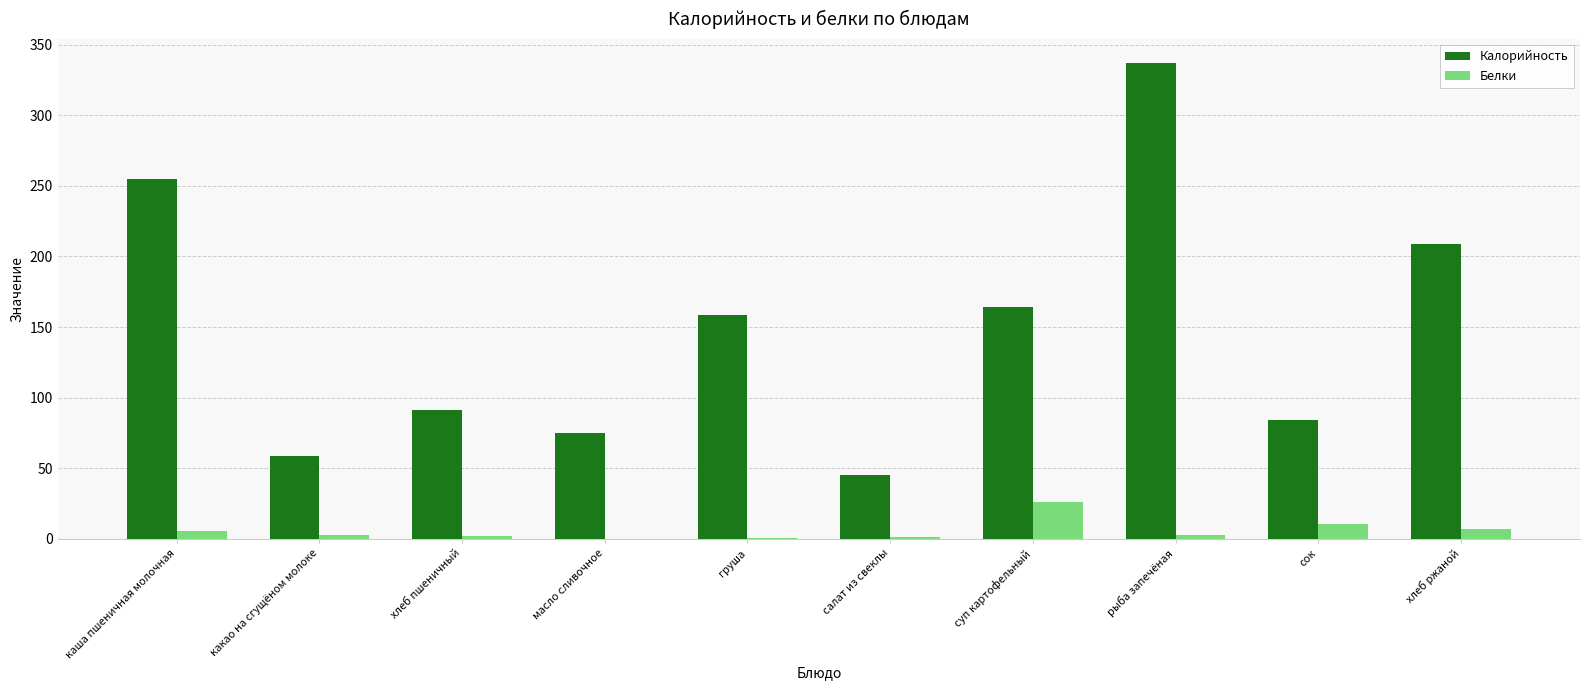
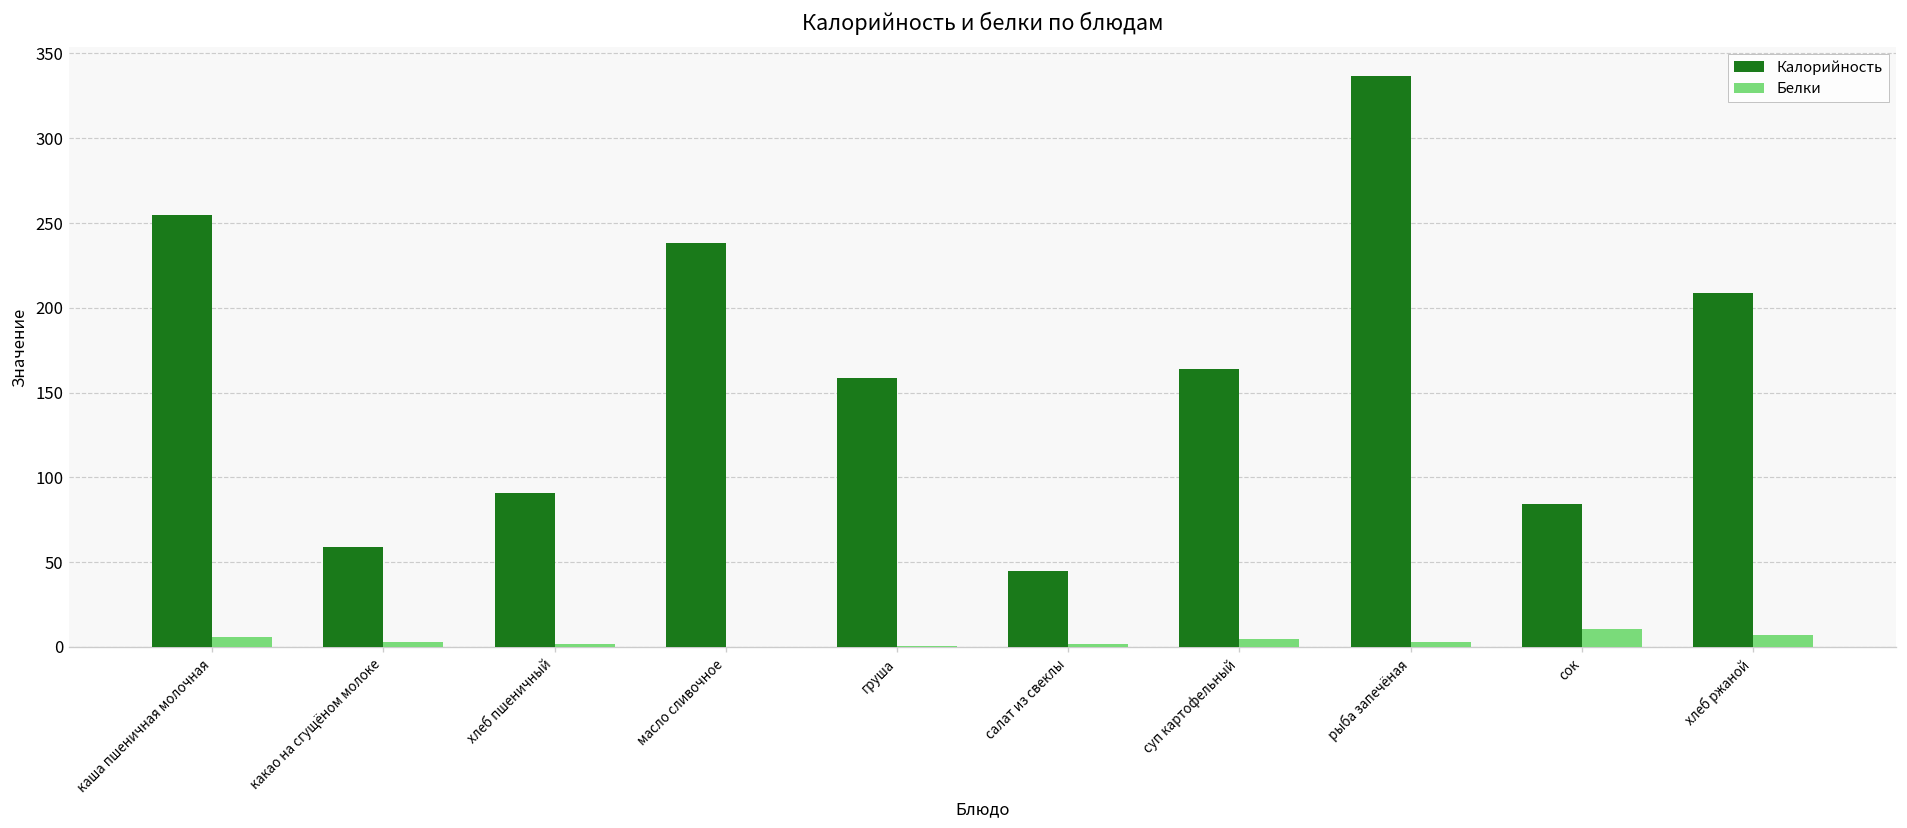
Калорийность, масло сливочное: 75 -> 238
Белки, суп картофельный: 26 -> 4
